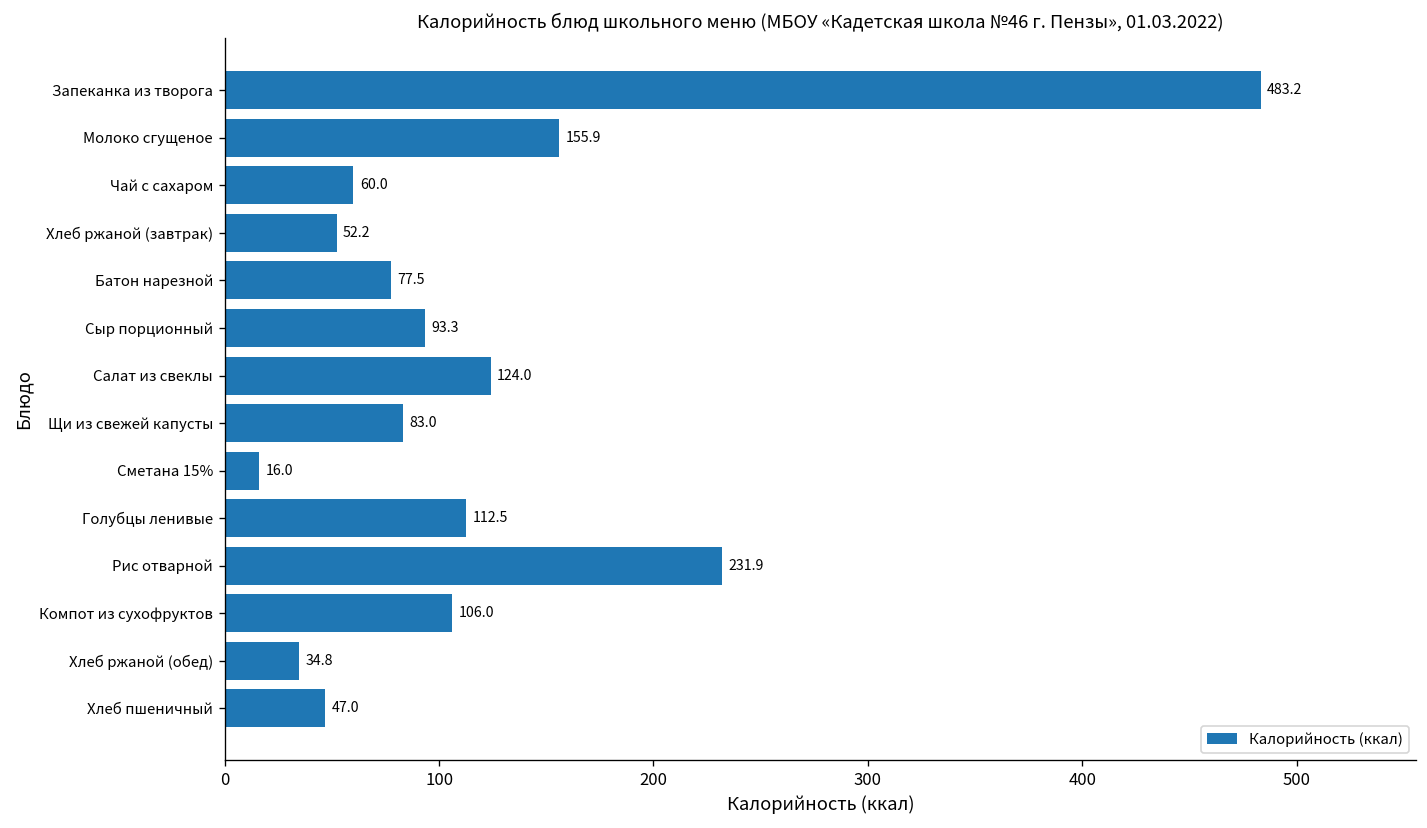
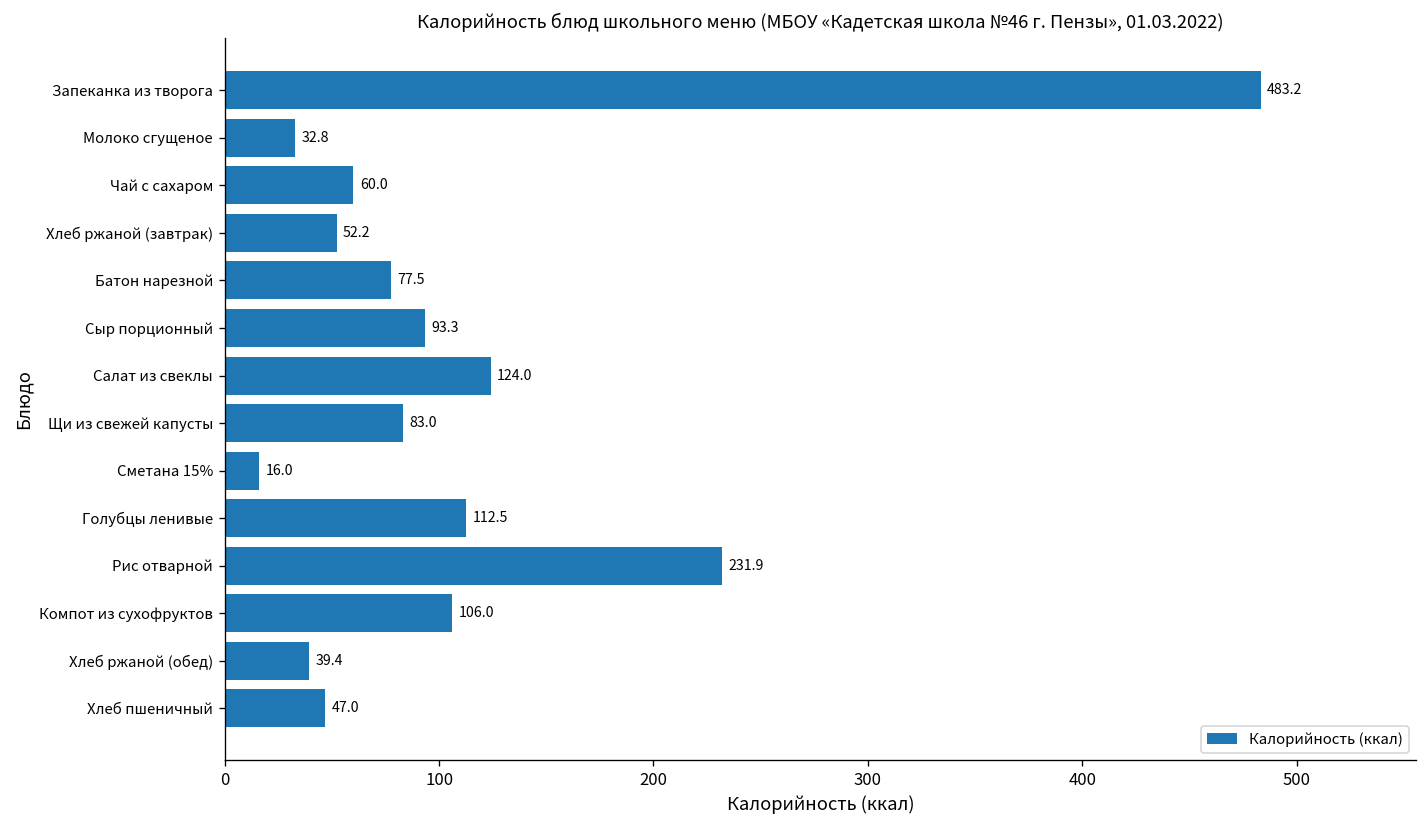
Молоко сгущеное: 155.9 -> 32.8
Хлеб ржаной (обед): 34.8 -> 39.4
